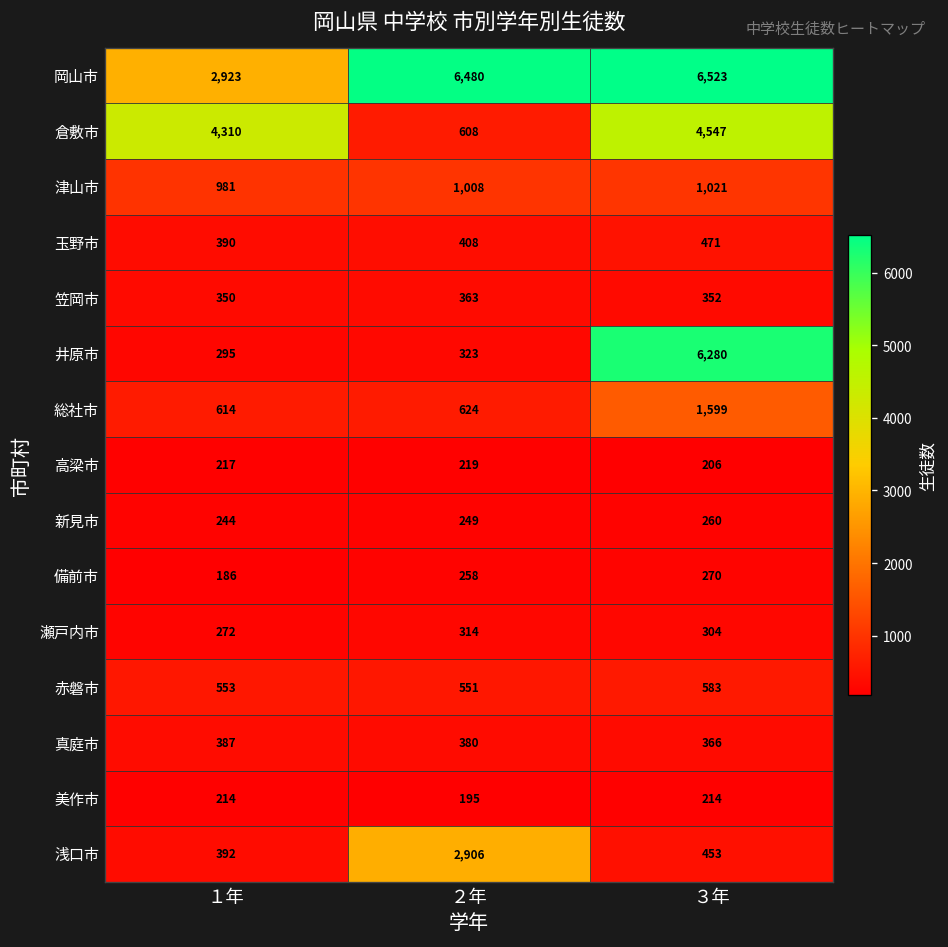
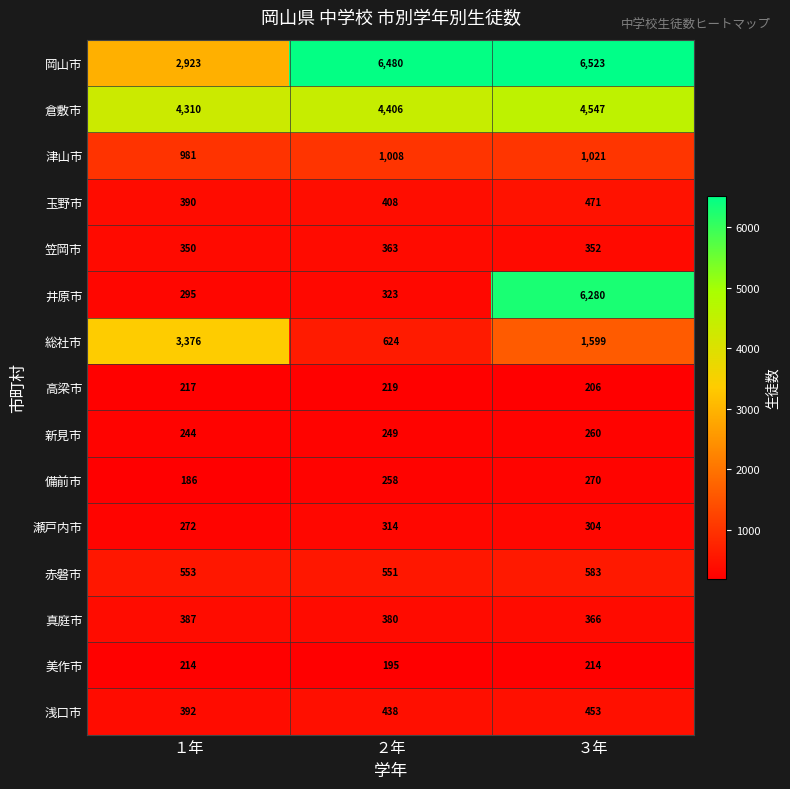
倉敷市, ２年: 608 -> 4,406
総社市, １年: 614 -> 3,376
浅口市, ２年: 2,906 -> 438
